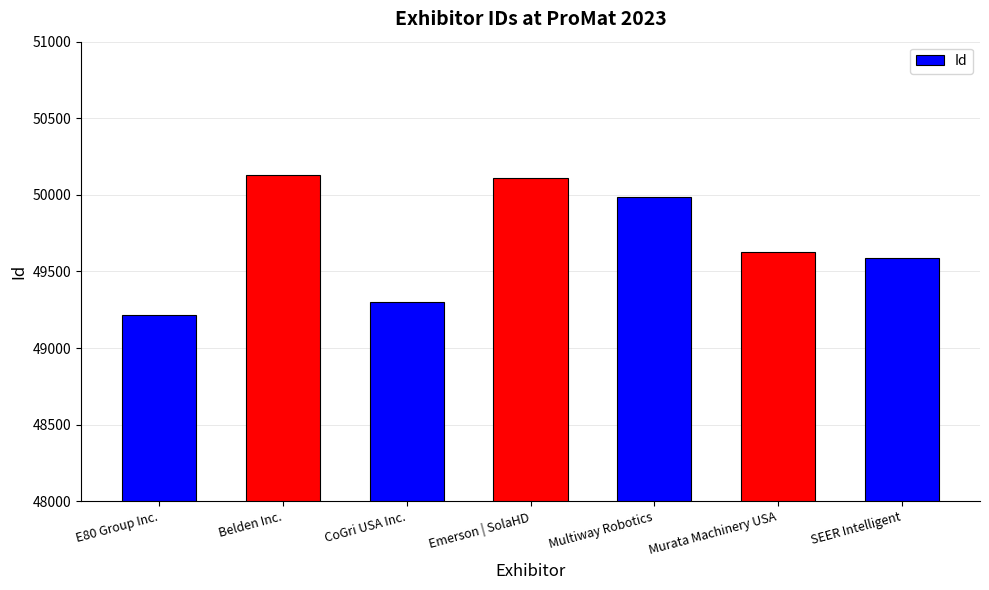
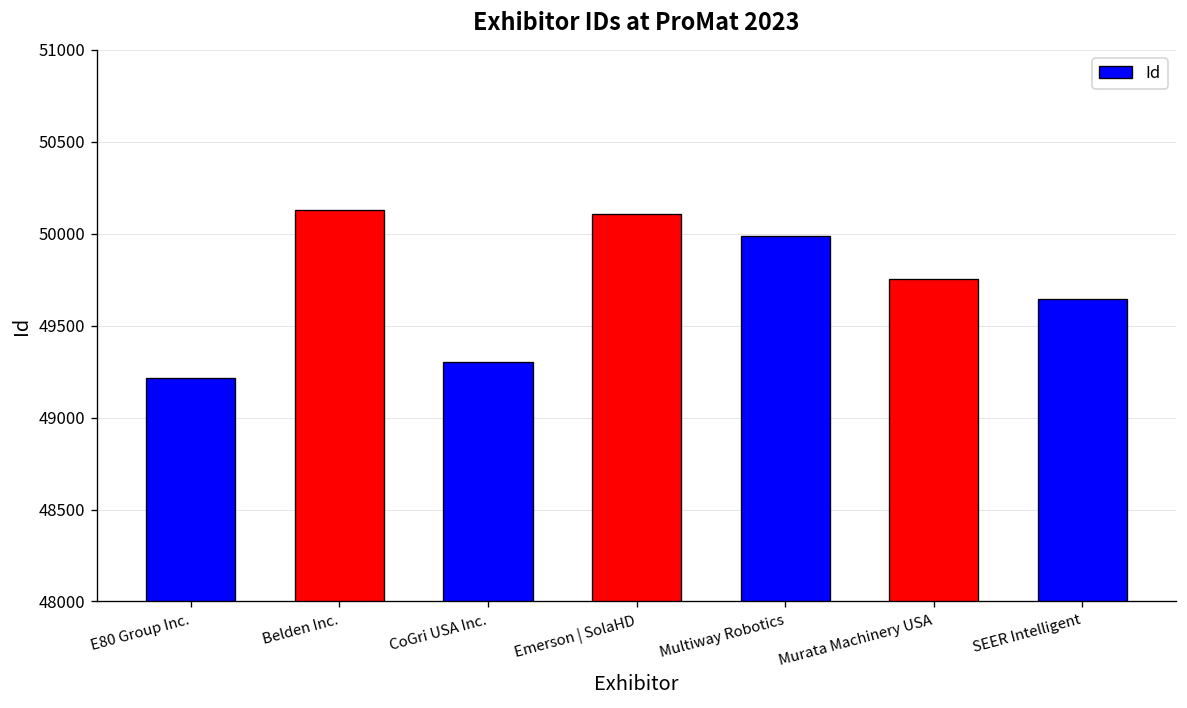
Murata Machinery USA: 49630 -> 49760
SEER Intelligent: 49590 -> 49640
